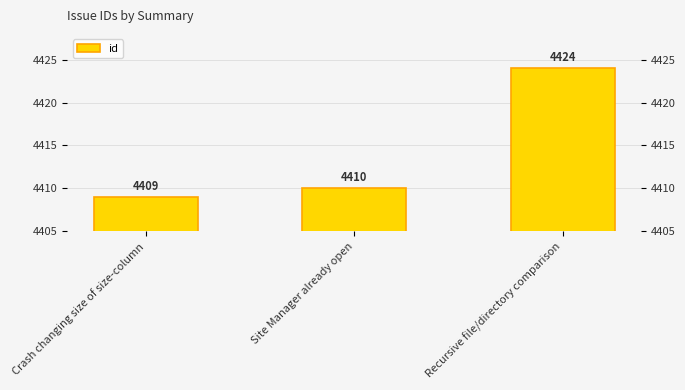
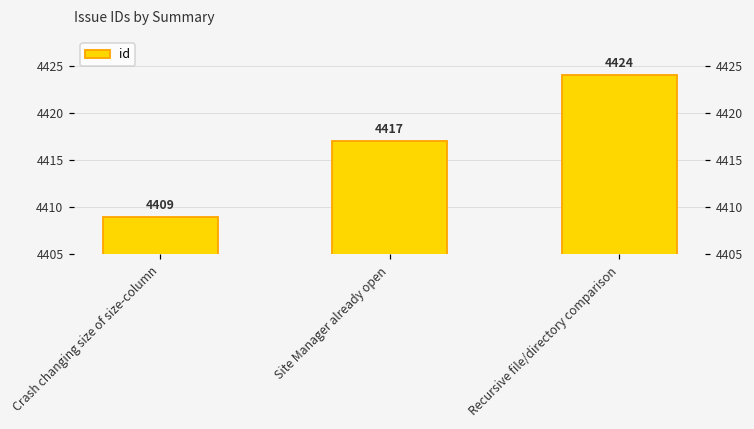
Site Manager already open: 4410 -> 4417
